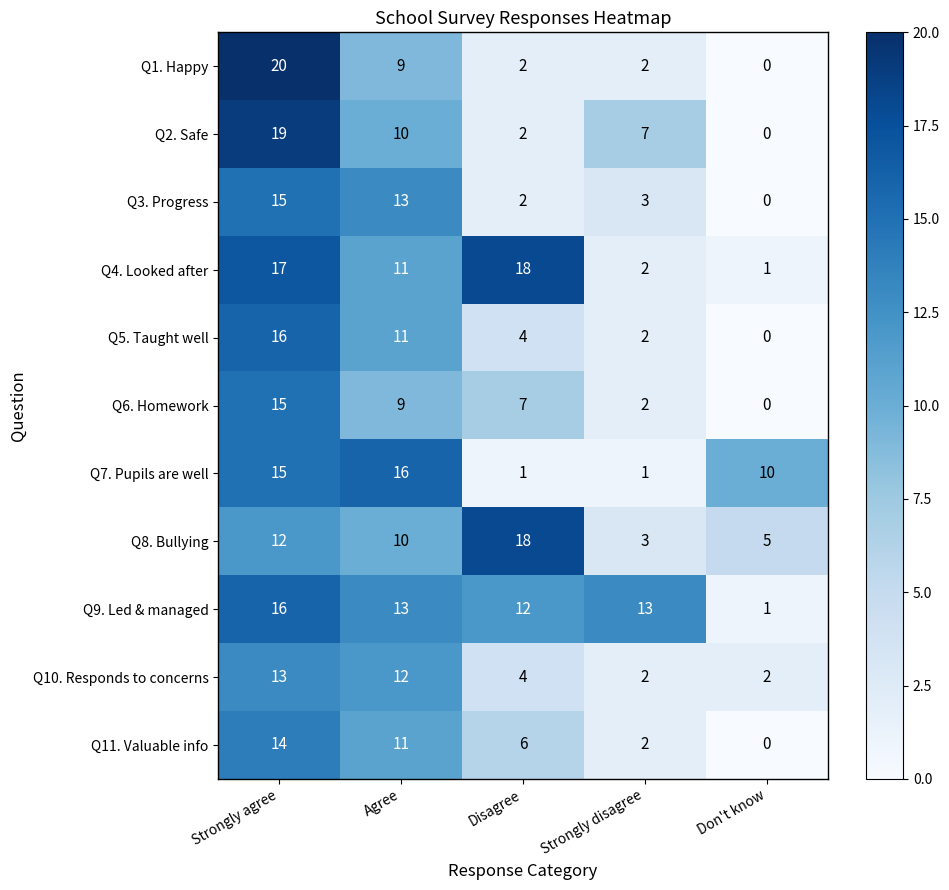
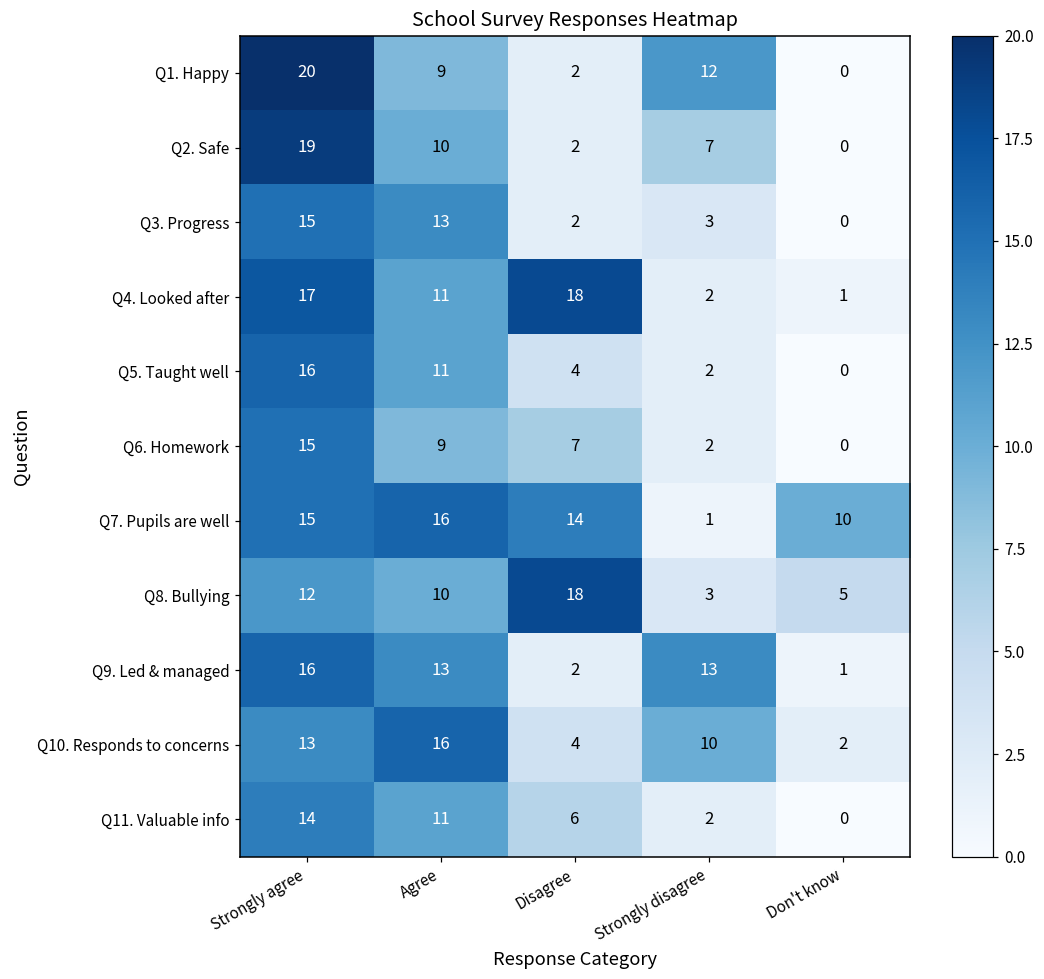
Q1. Happy, Strongly disagree: 2 -> 12
Q7. Pupils are well, Disagree: 1 -> 14
Q9. Led & managed, Disagree: 12 -> 2
Q10. Responds to concerns, Agree: 12 -> 16
Q10. Responds to concerns, Strongly disagree: 2 -> 10
